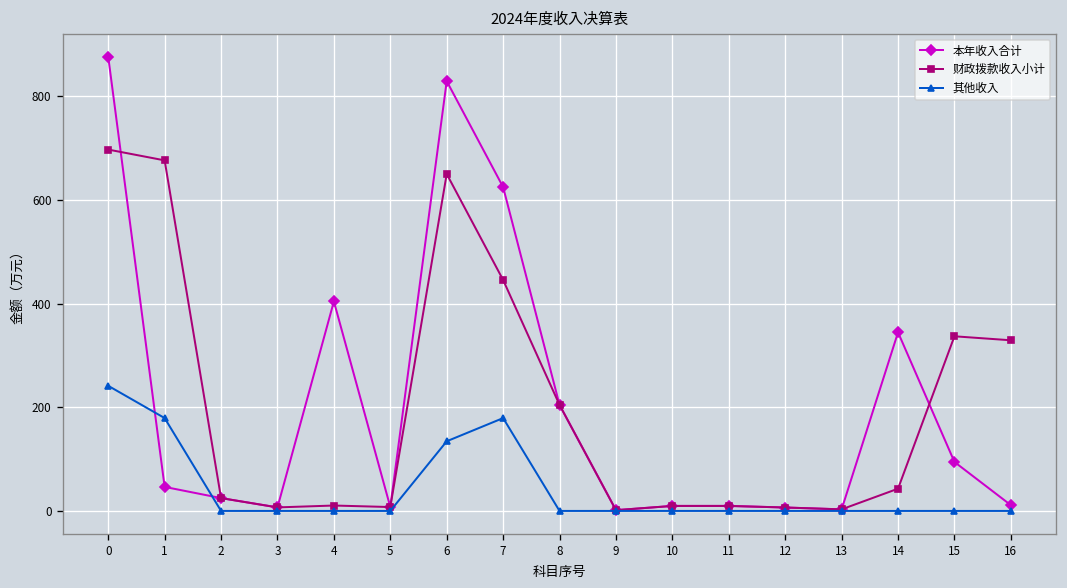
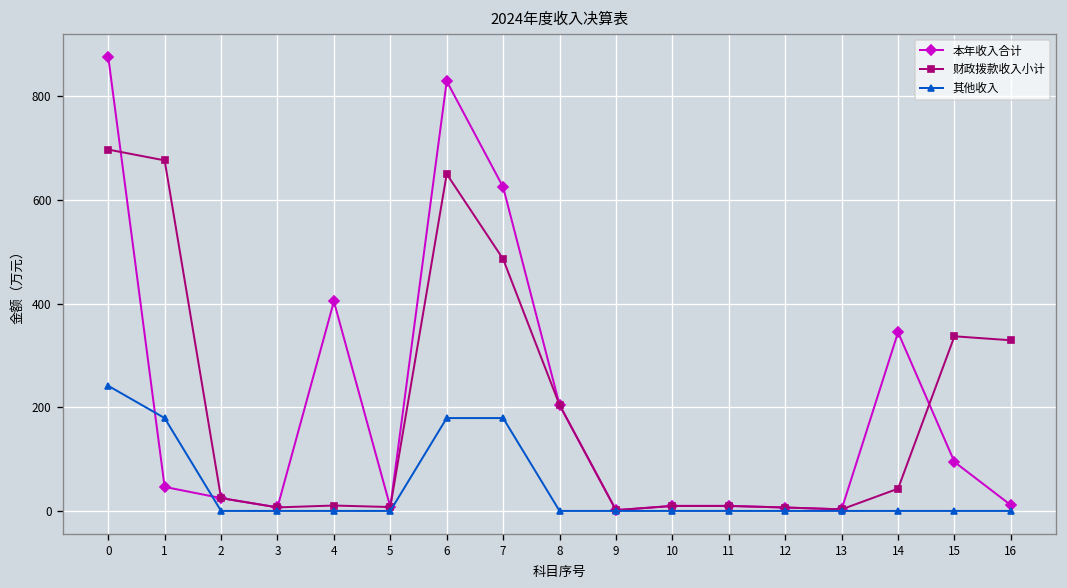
其他收入, 6: 130 -> 180
财政拨款收入小计, 7: 450 -> 490
